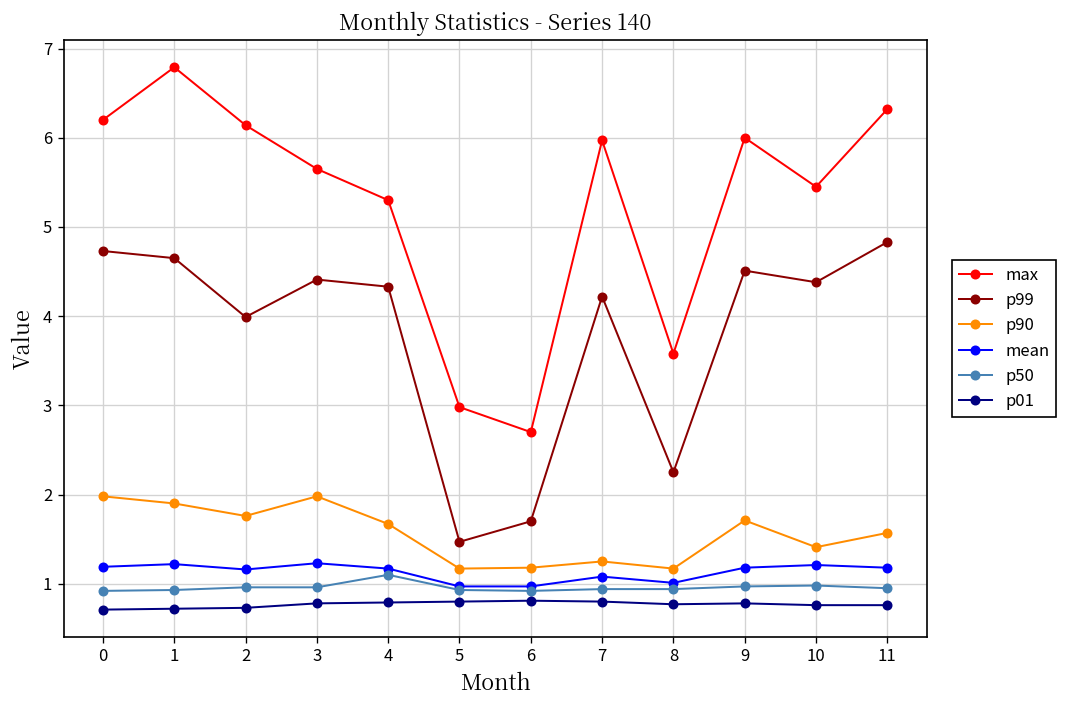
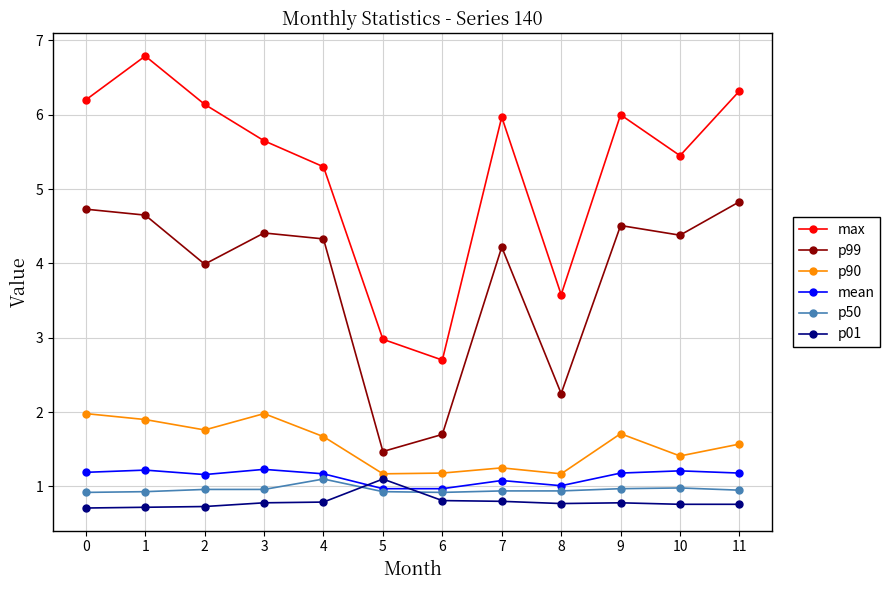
p01, 5: 0.8 -> 1.1
